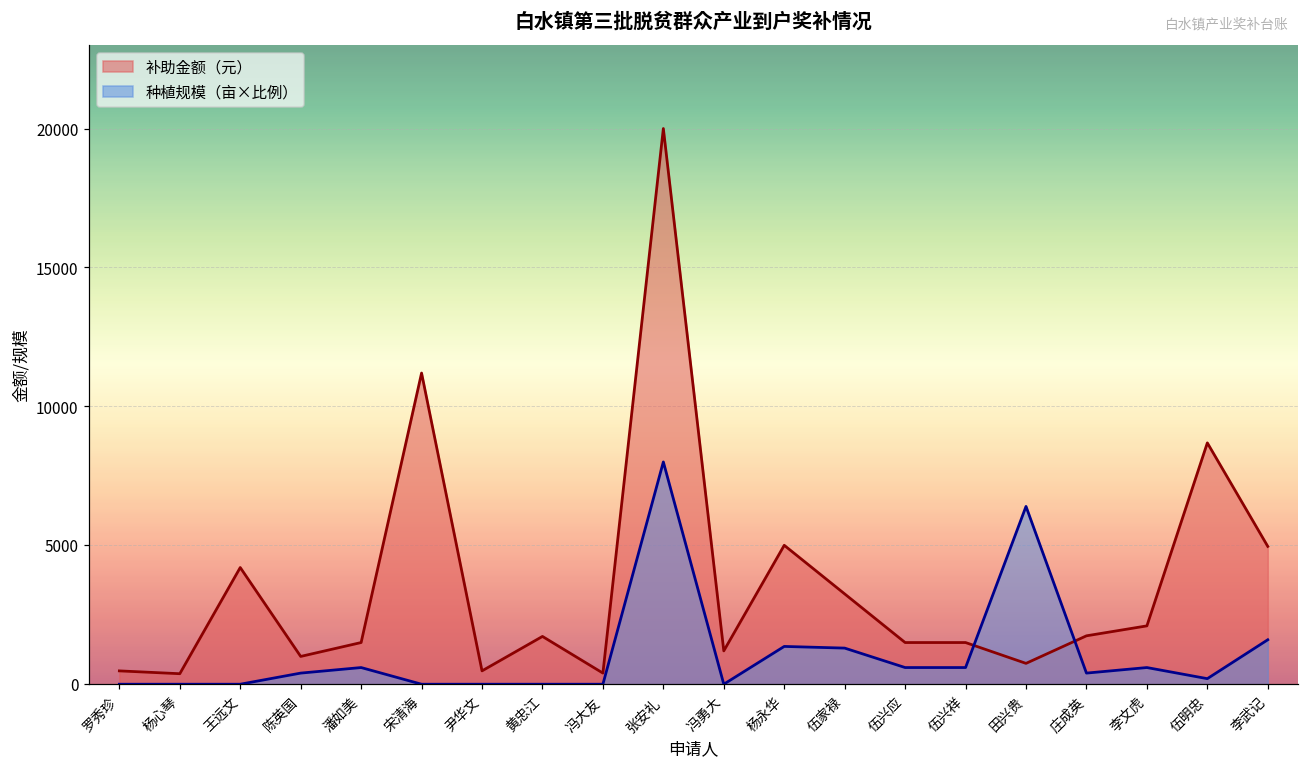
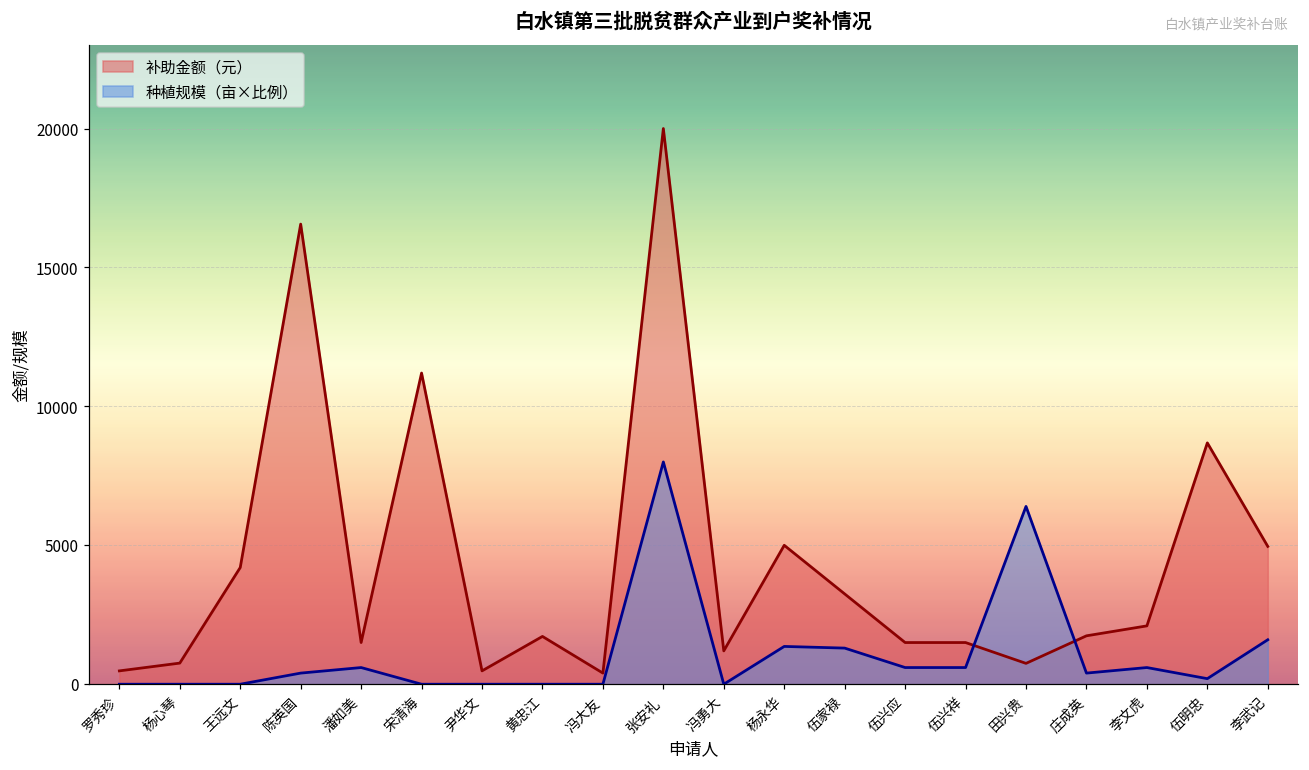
补助金额（元）, 杨心琴: 400 -> 800
补助金额（元）, 陈英国: 1000 -> 16600
